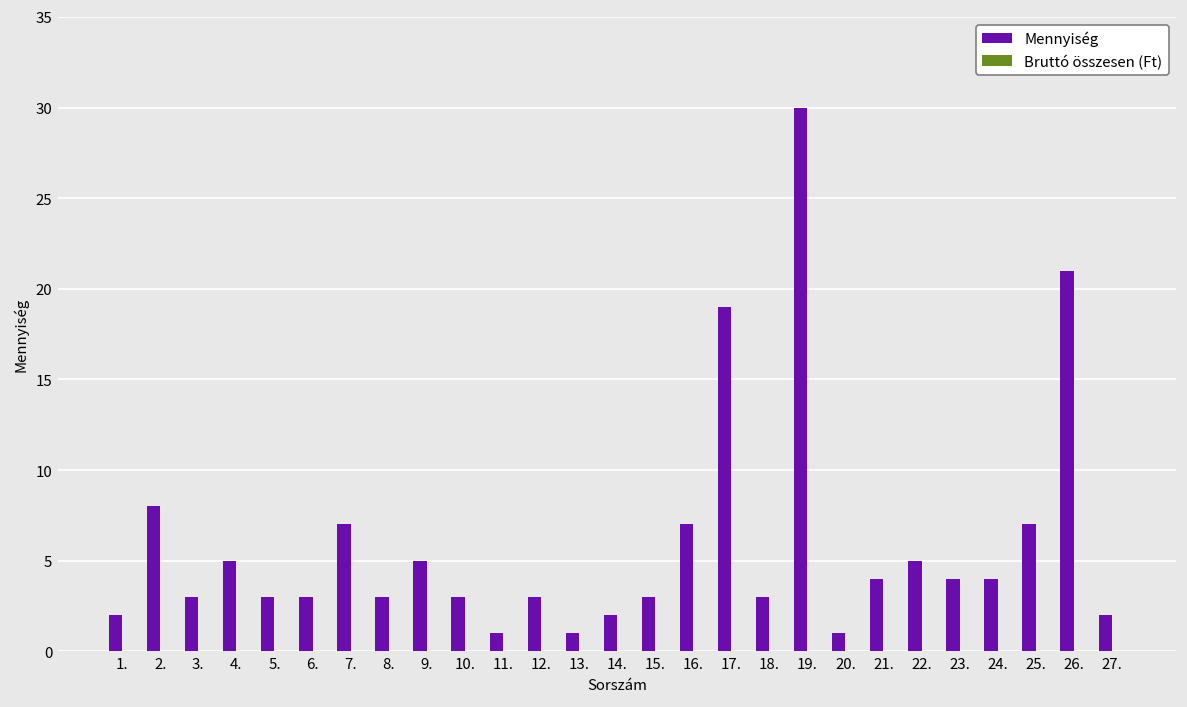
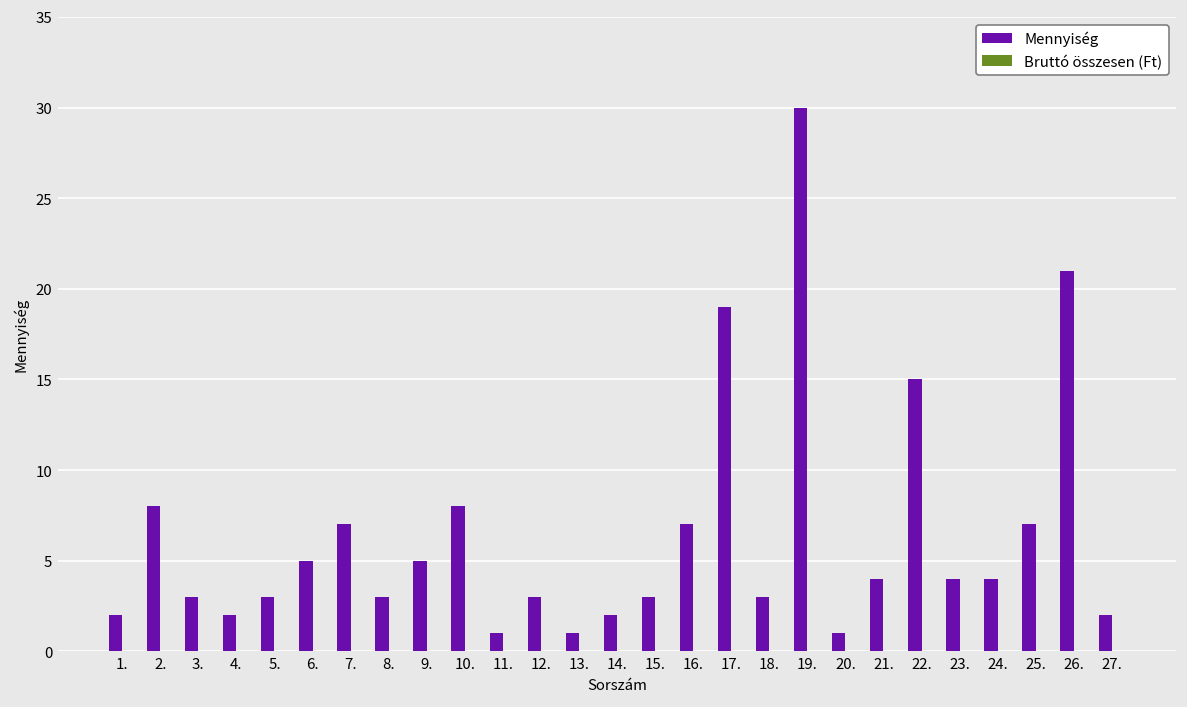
Mennyiség, 4.: 5 -> 2
Mennyiség, 6.: 3 -> 5
Mennyiség, 10.: 3 -> 8
Mennyiség, 22.: 5 -> 15
